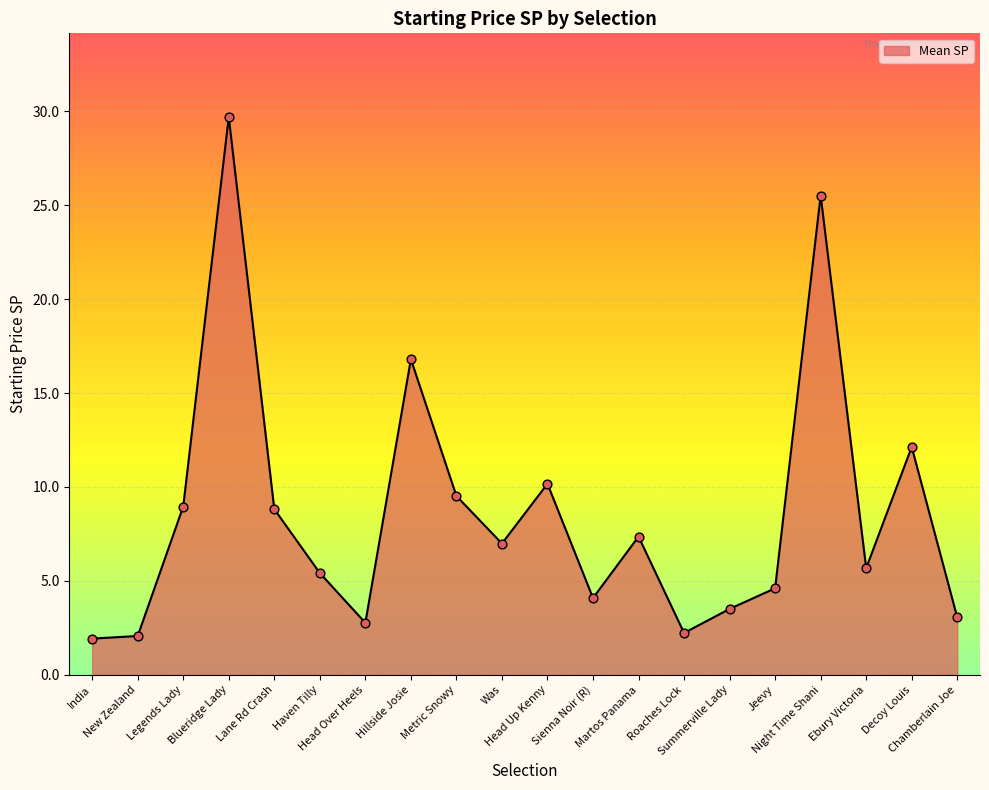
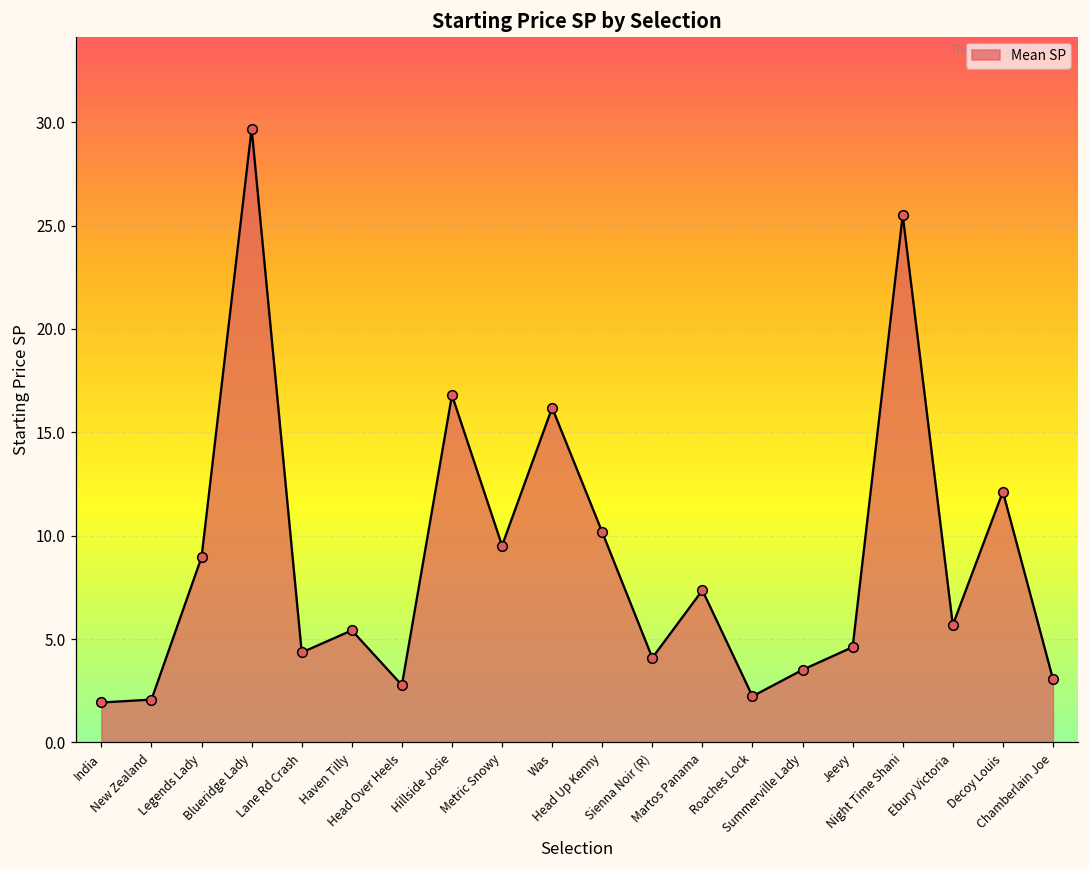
Lane Rd Crash: 8.8 -> 4.4
Was: 7.0 -> 16.2
